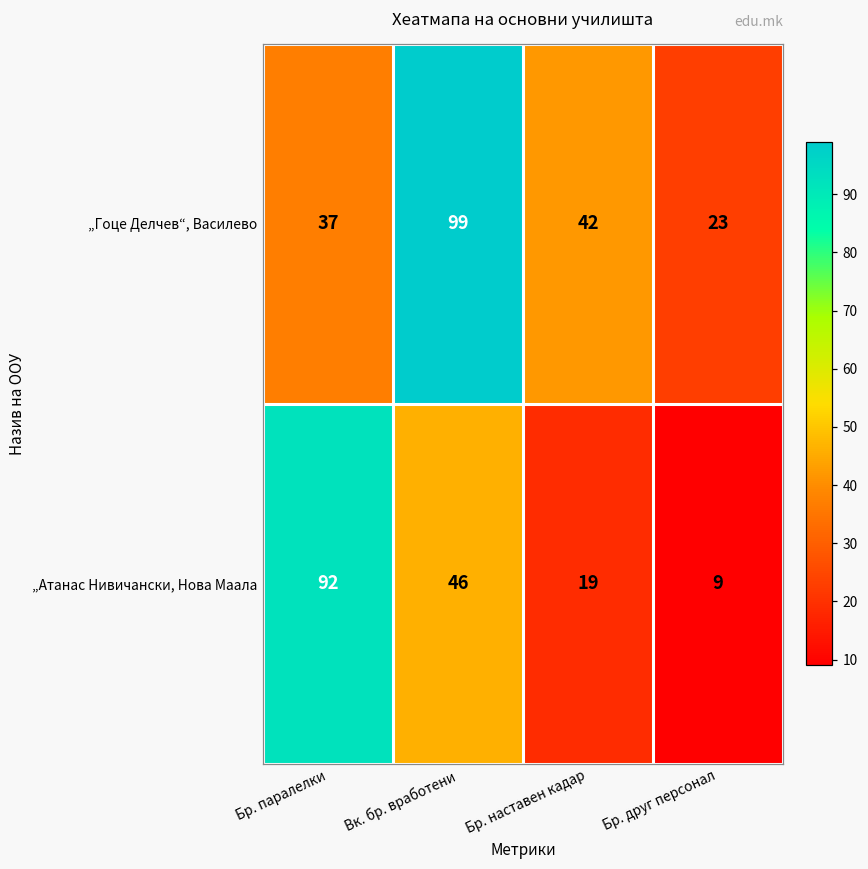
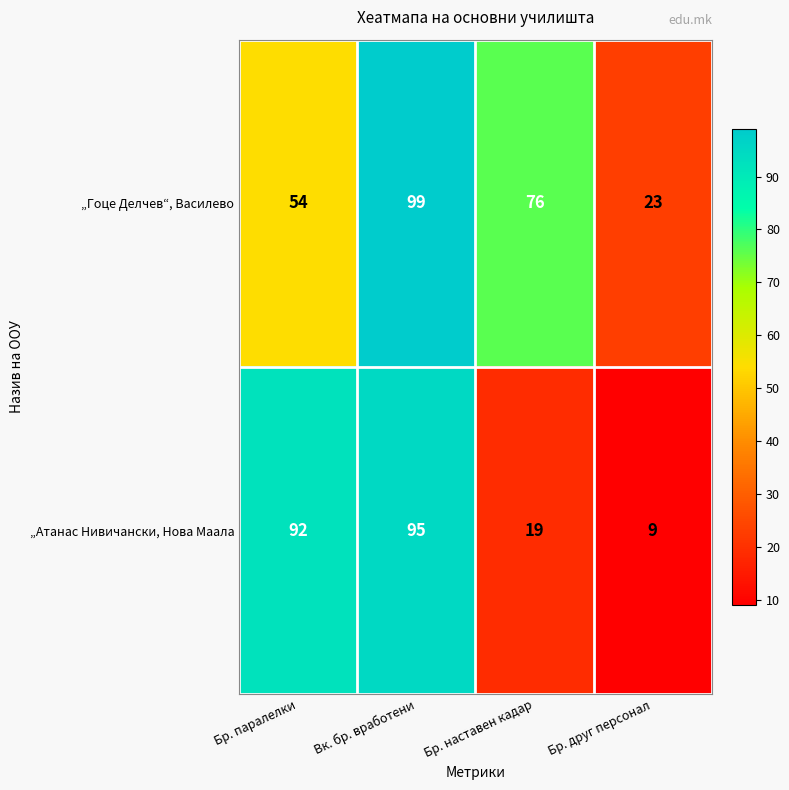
„Гоце Делчев“, Василево, Бр. паралелки: 37 -> 54
„Гоце Делчев“, Василево, Бр. наставен кадар: 42 -> 76
„Атанас Нивичански, Нова Маала, Вк. бр. вработени: 46 -> 95
